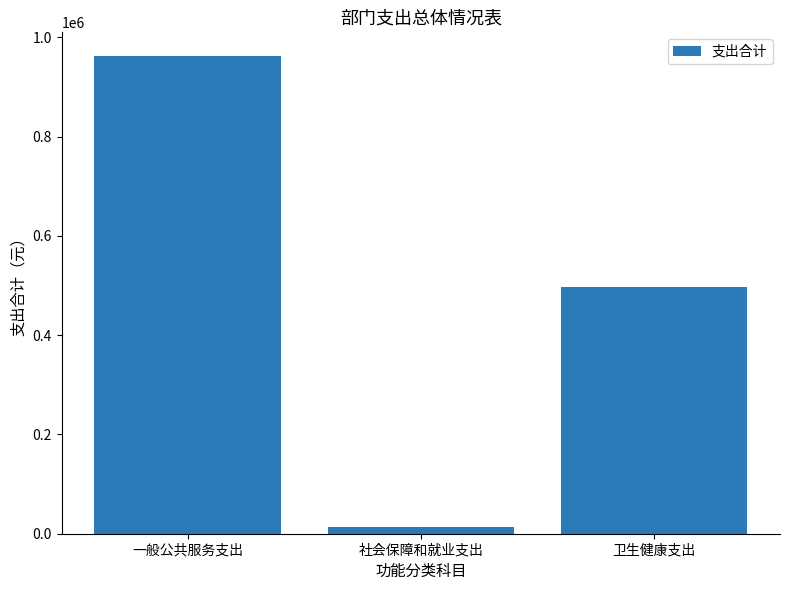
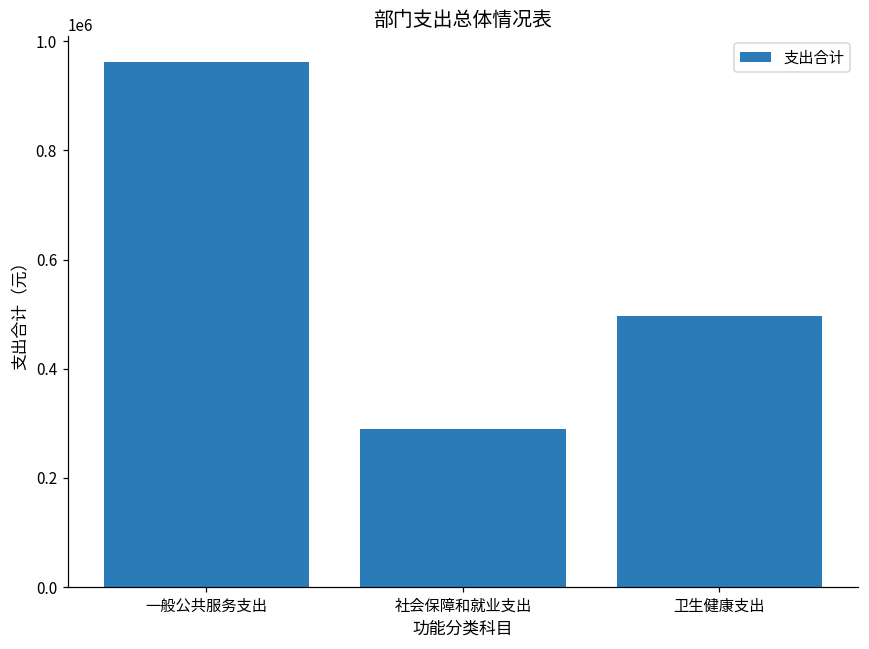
社会保障和就业支出: 10000 -> 290000
